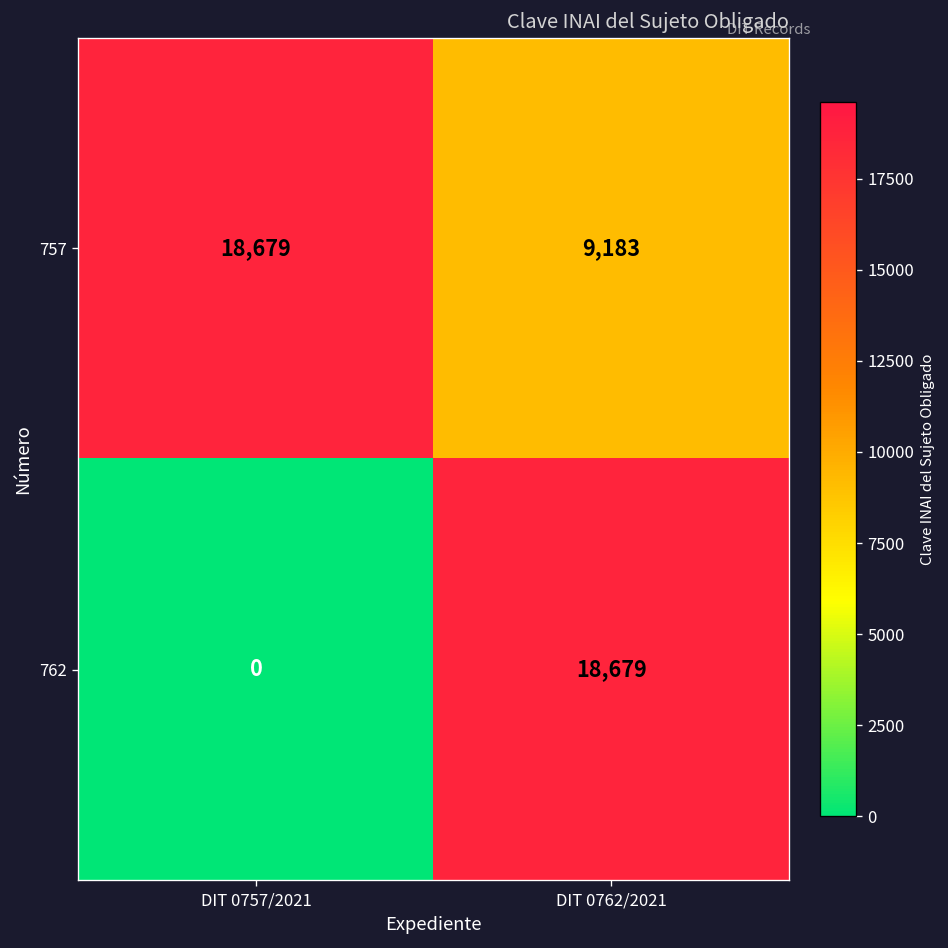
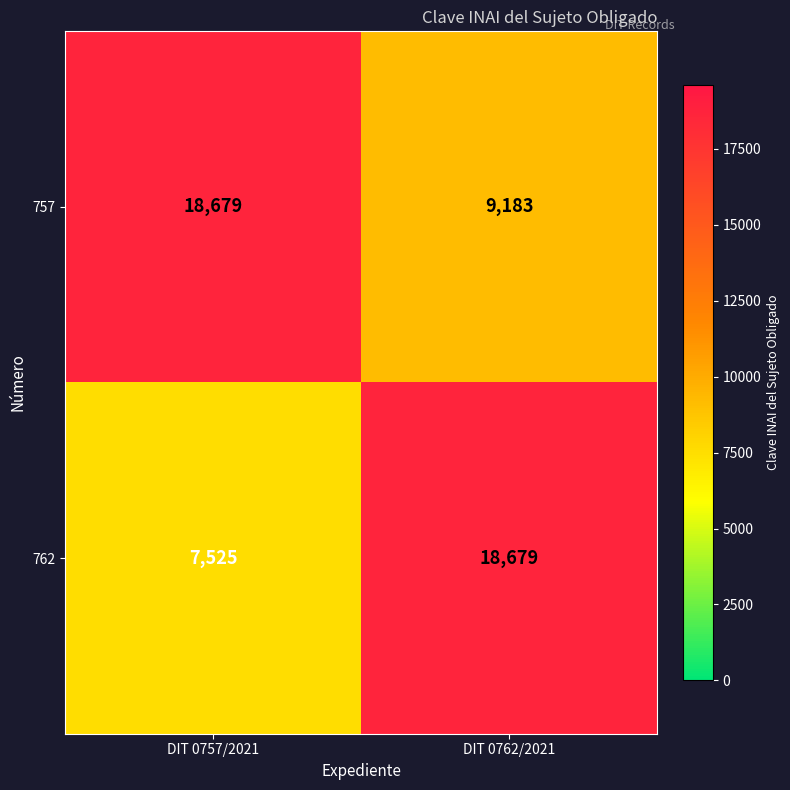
762, DIT 0757/2021: 0 -> 7,525
